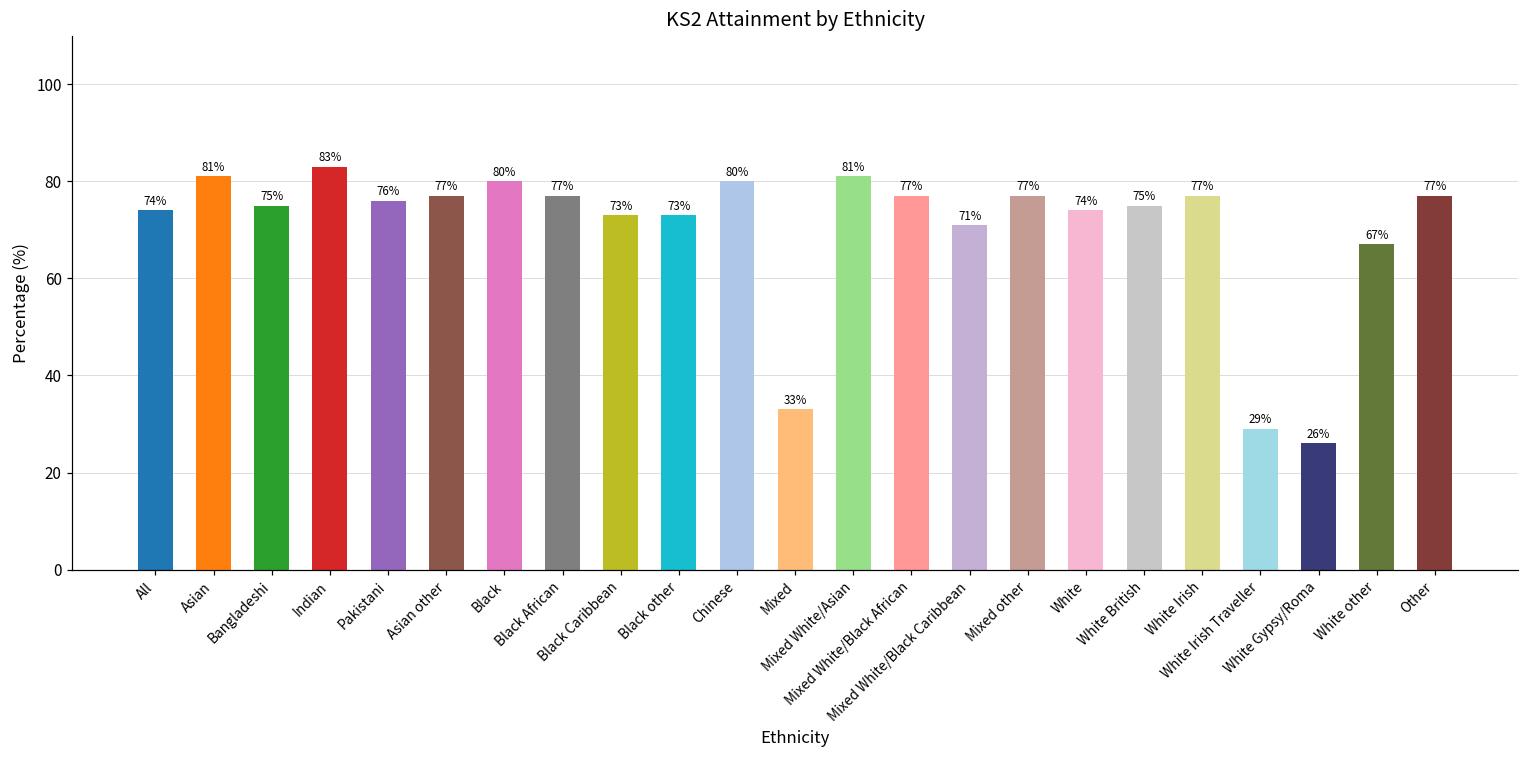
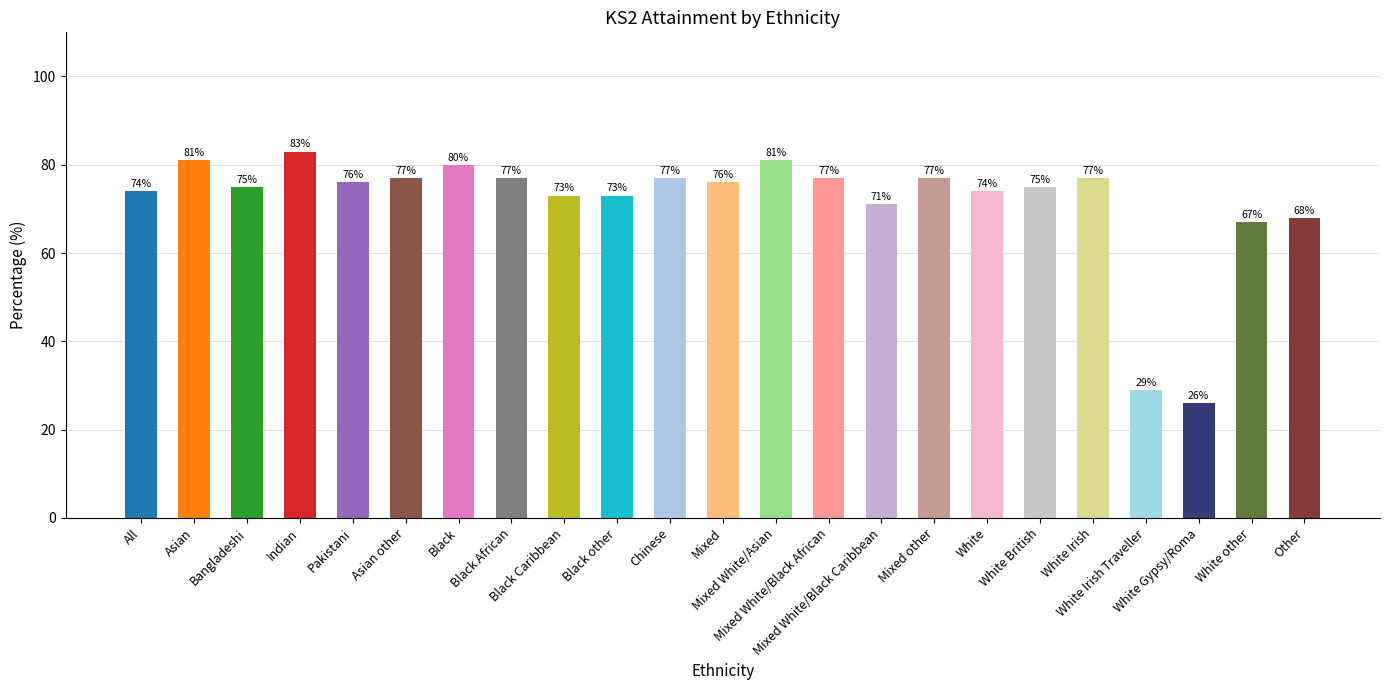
Chinese: 80% -> 77%
Mixed: 33% -> 76%
Other: 77% -> 68%
